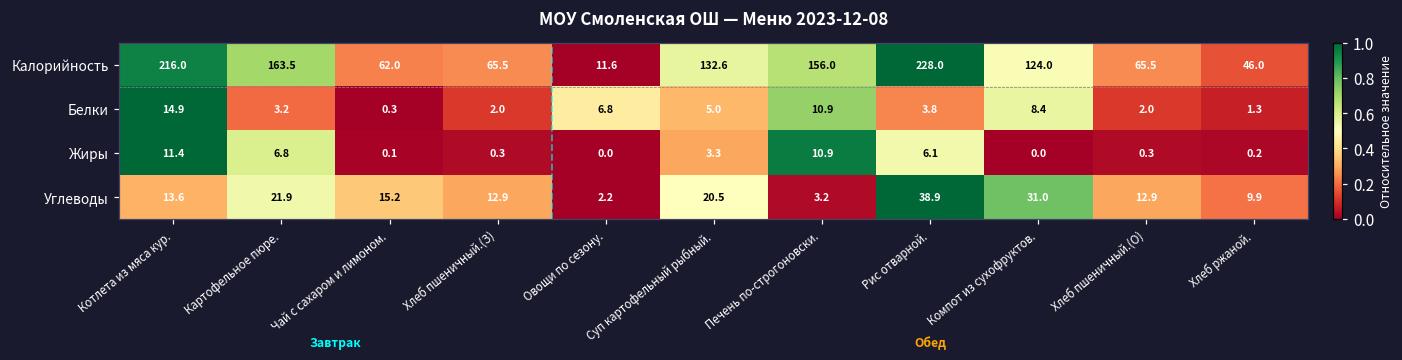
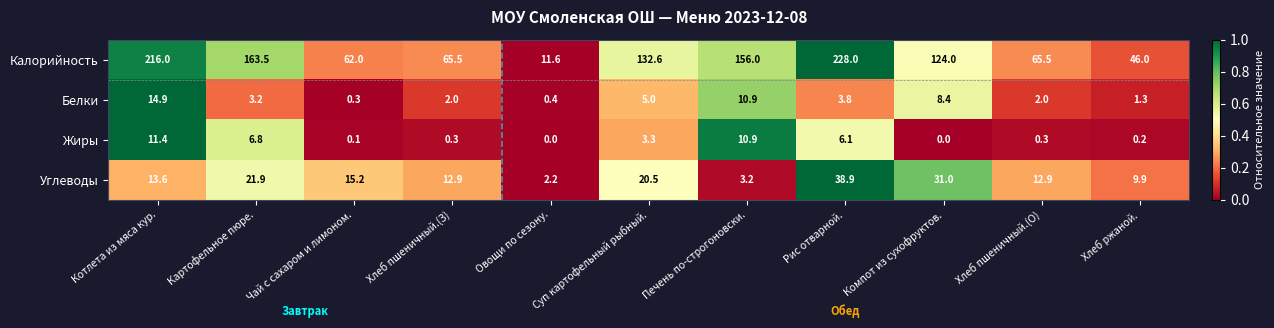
Белки, Овощи по сезону.: 6.8 -> 0.4
